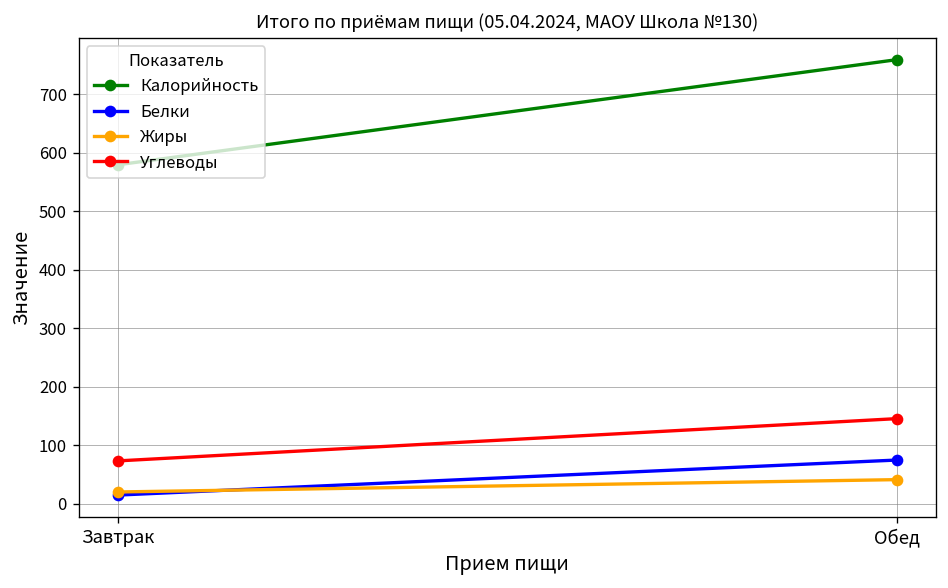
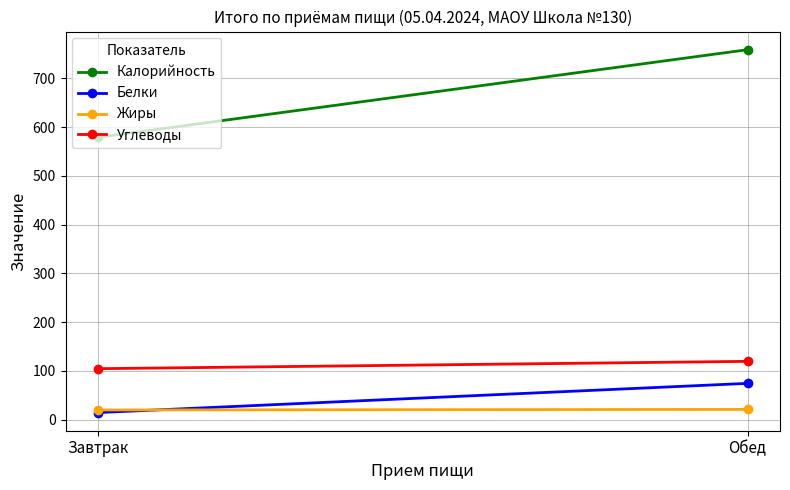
Углеводы, Завтрак: 70 -> 100
Жиры, Обед: 40 -> 20
Углеводы, Обед: 150 -> 120
